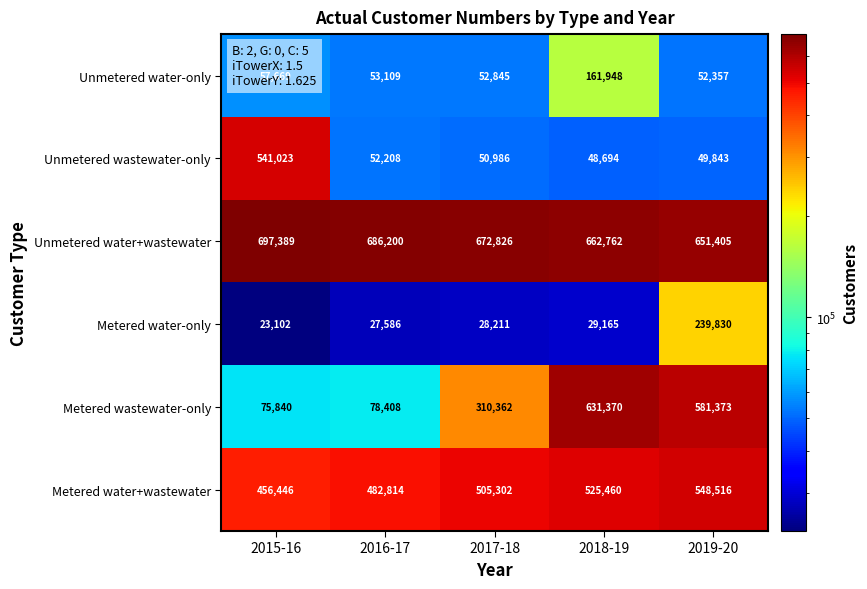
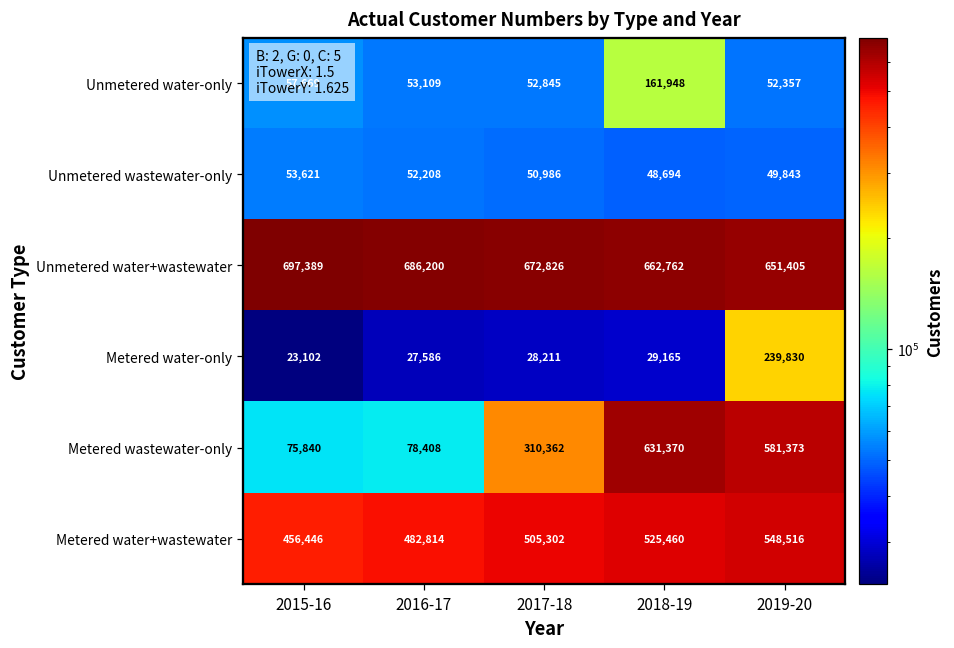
Unmetered wastewater-only, 2015-16: 541,023 -> 53,621
